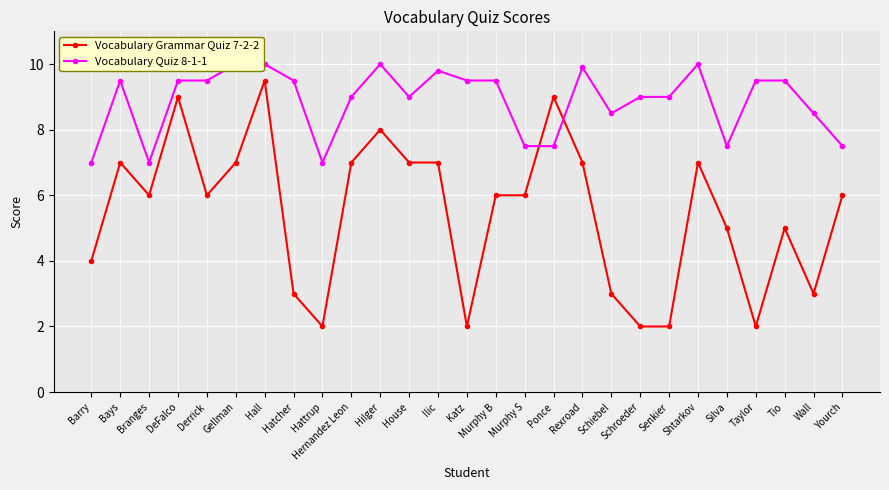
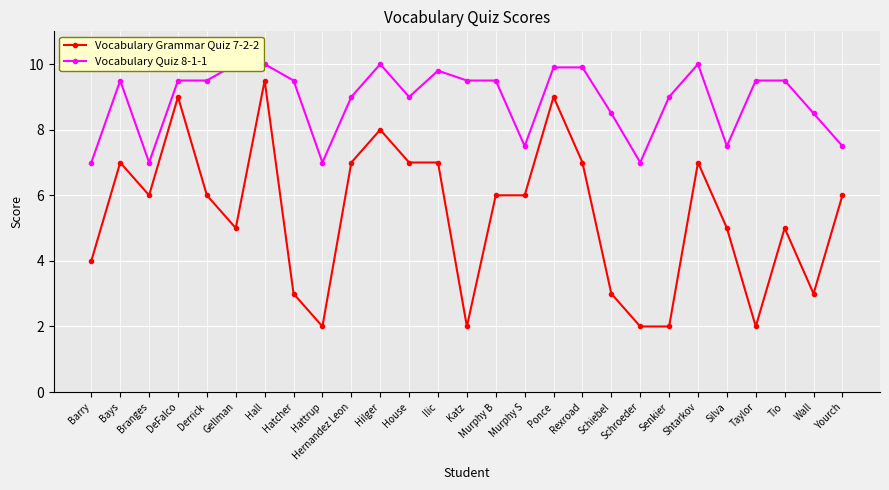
Vocabulary Grammar Quiz 7-2-2, Gellman: 7 -> 5
Vocabulary Quiz 8-1-1, Ponce: 7.5 -> 9.9
Vocabulary Quiz 8-1-1, Schroeder: 9 -> 7
